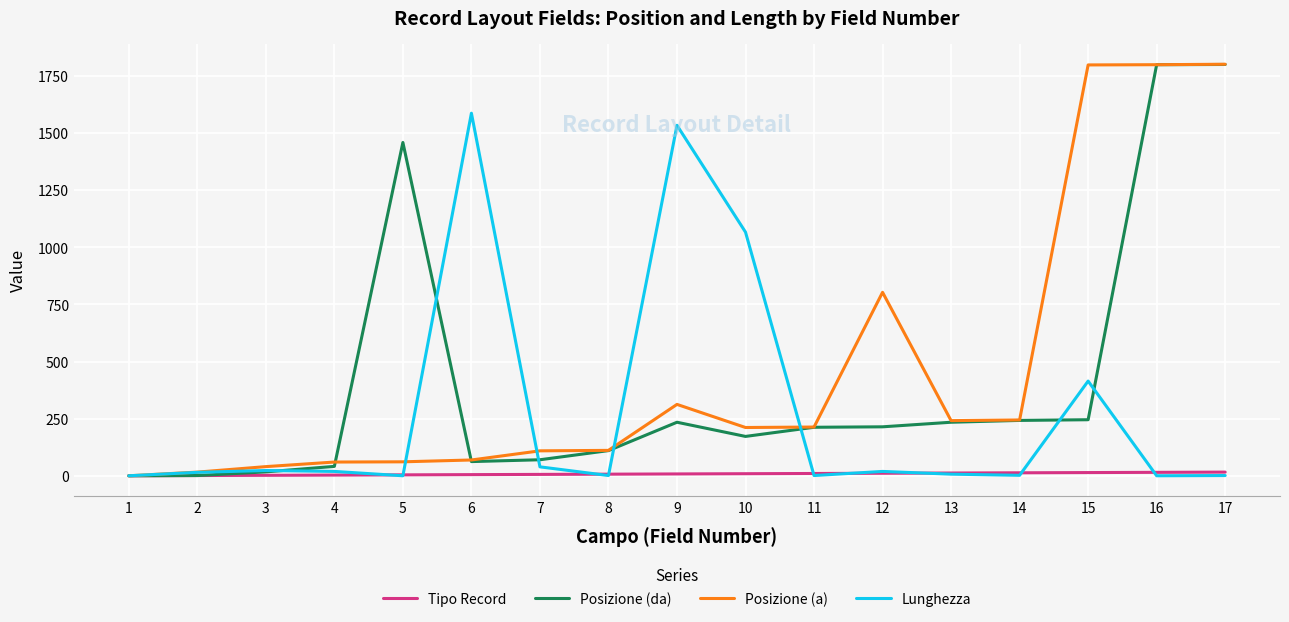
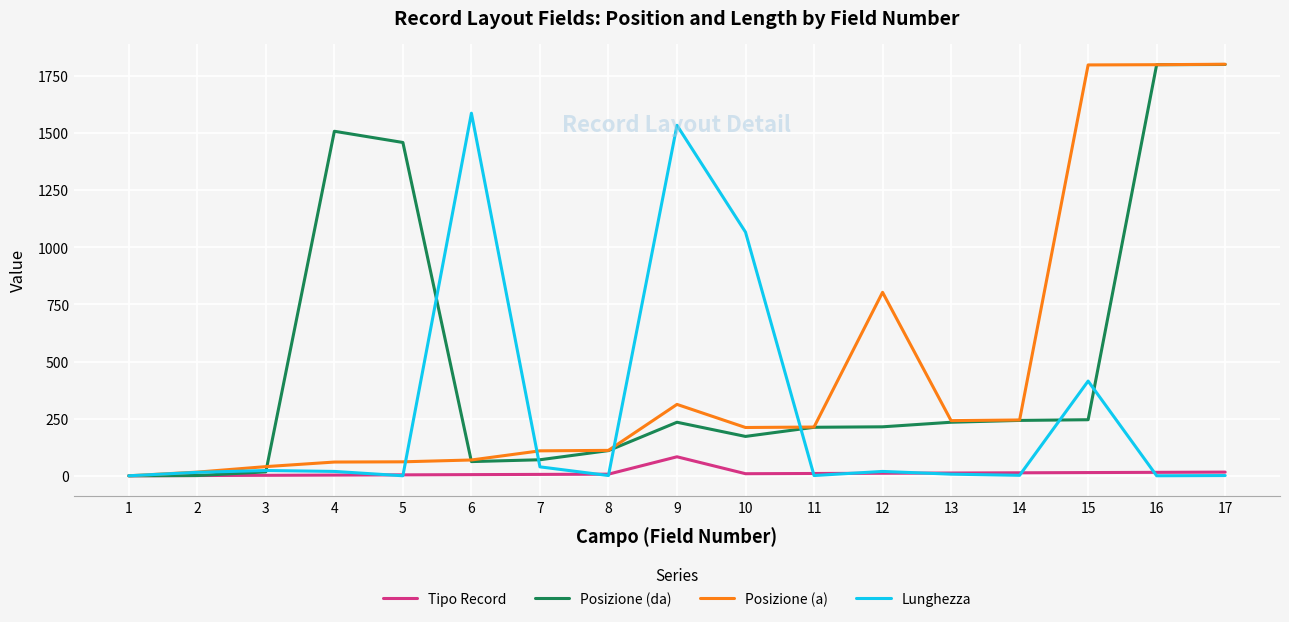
Posizione (da), 4: 40 -> 1510
Tipo Record, 9: 10 -> 80
